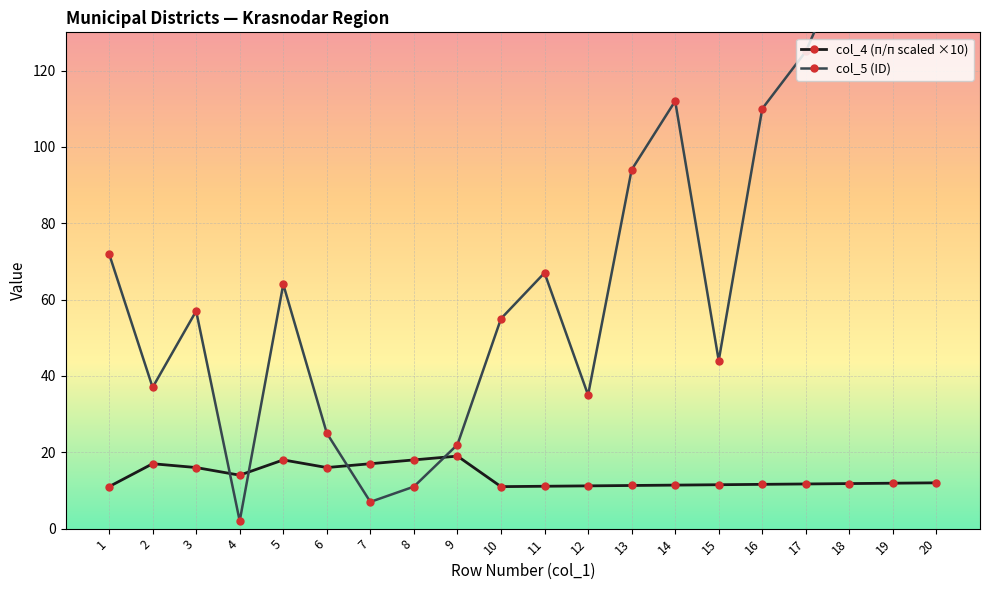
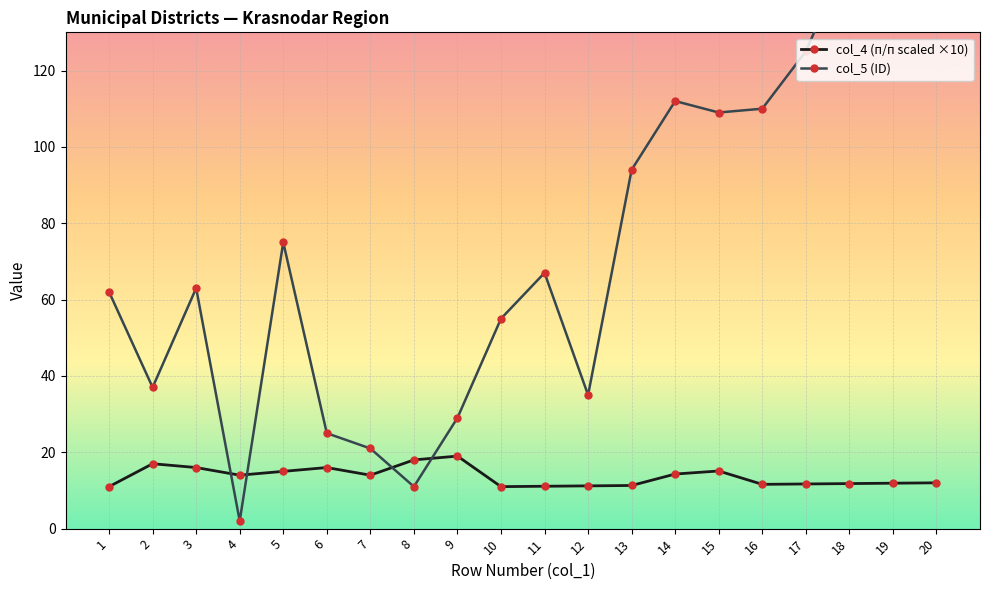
col_5 (ID), 1: 72 -> 62
col_5 (ID), 3: 57 -> 63
col_4 (п/п scaled ×10), 5: 18 -> 15
col_5 (ID), 5: 64 -> 75
col_4 (п/п scaled ×10), 7: 17 -> 14
col_5 (ID), 7: 7 -> 21
col_5 (ID), 9: 22 -> 29
col_4 (п/п scaled ×10), 14: 11 -> 14
col_4 (п/п scaled ×10), 15: 12 -> 15
col_5 (ID), 15: 44 -> 109
